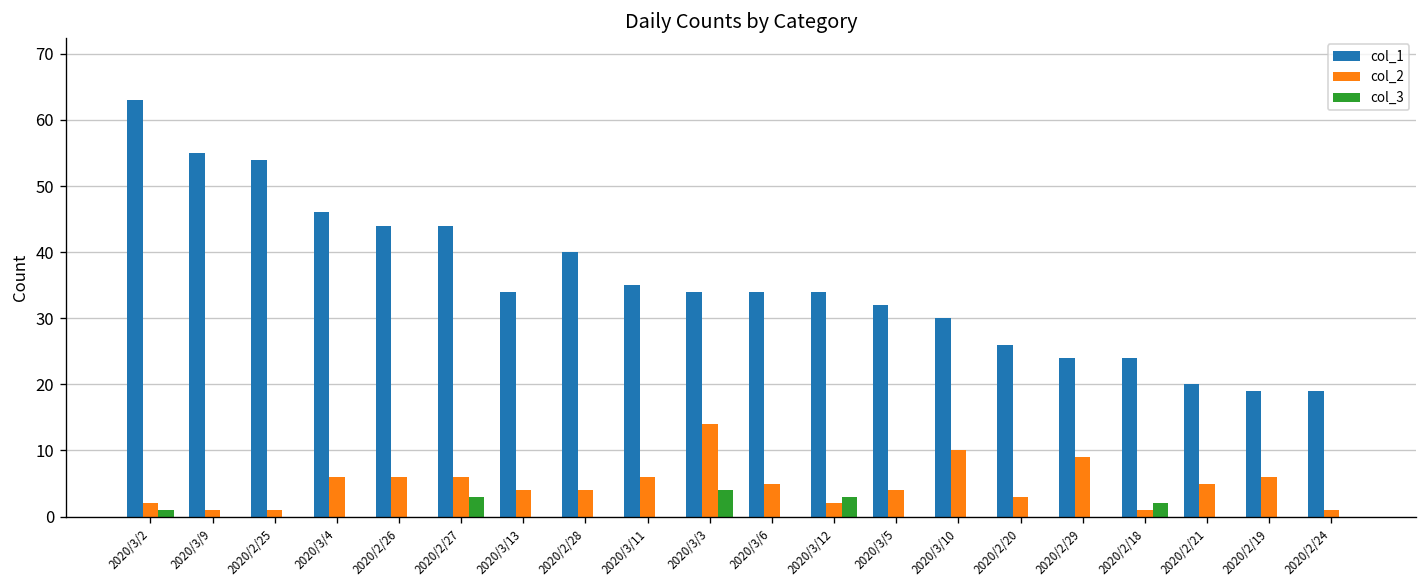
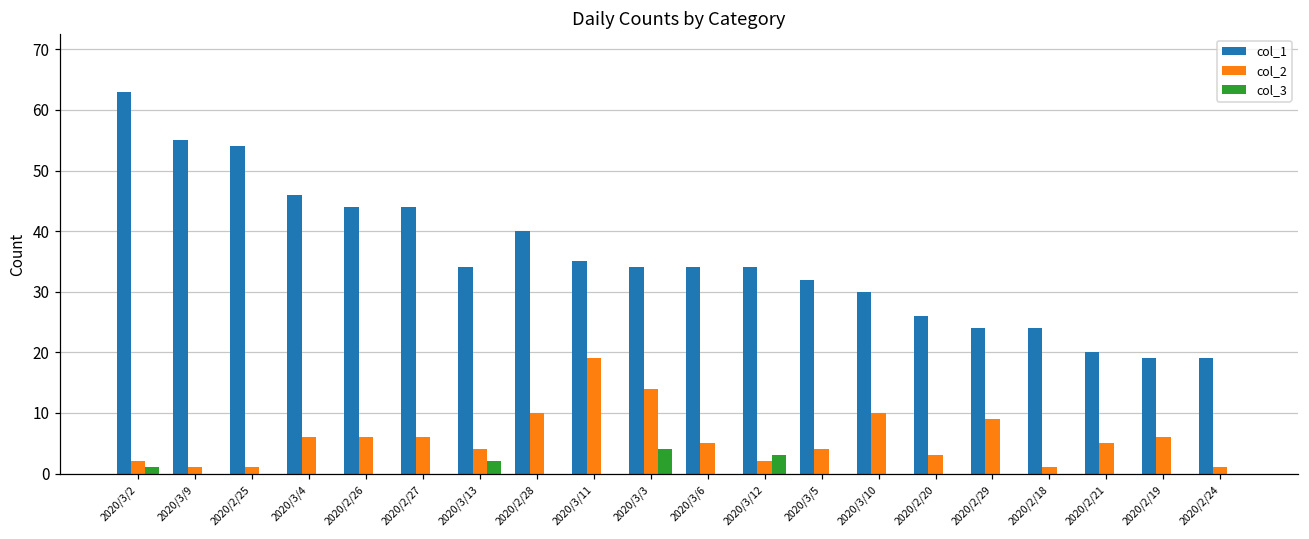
col_3, 2020/2/27: 3 -> 0
col_3, 2020/3/13: 0 -> 2
col_2, 2020/2/28: 4 -> 10
col_2, 2020/3/11: 6 -> 19
col_3, 2020/2/18: 2 -> 0
